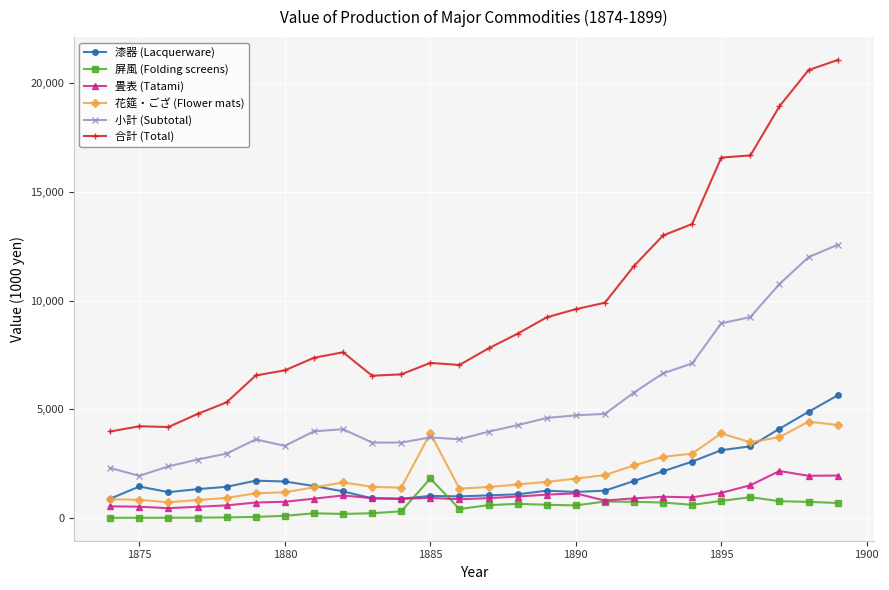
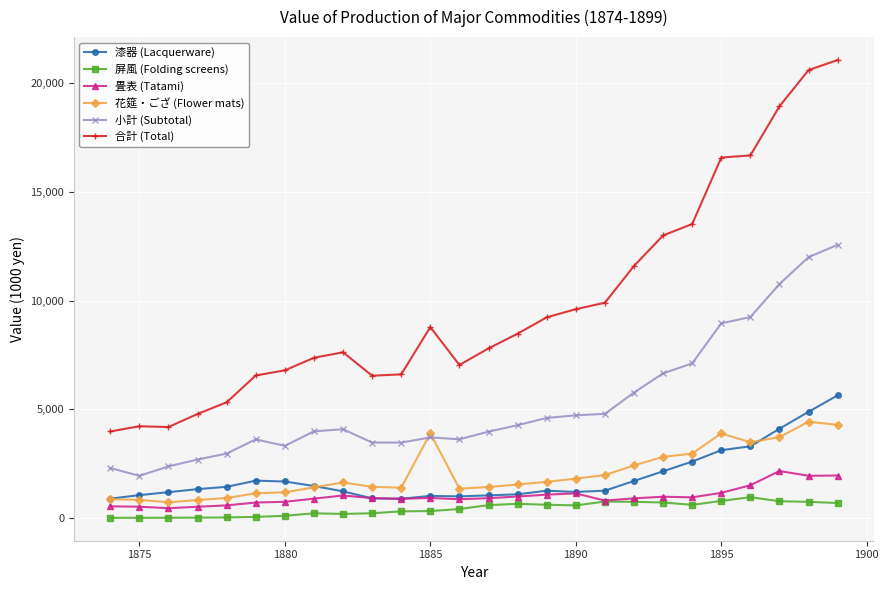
漆器 (Lacquerware), 1875: 1,400 -> 1,100
屏風 (Folding screens), 1885: 1,800 -> 300
合計 (Total), 1885: 7,100 -> 8,800
